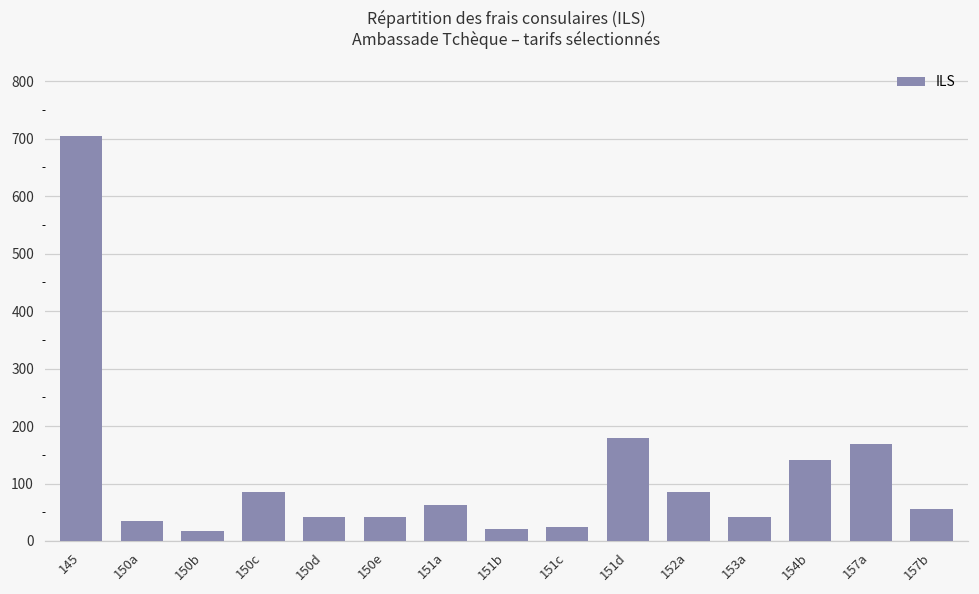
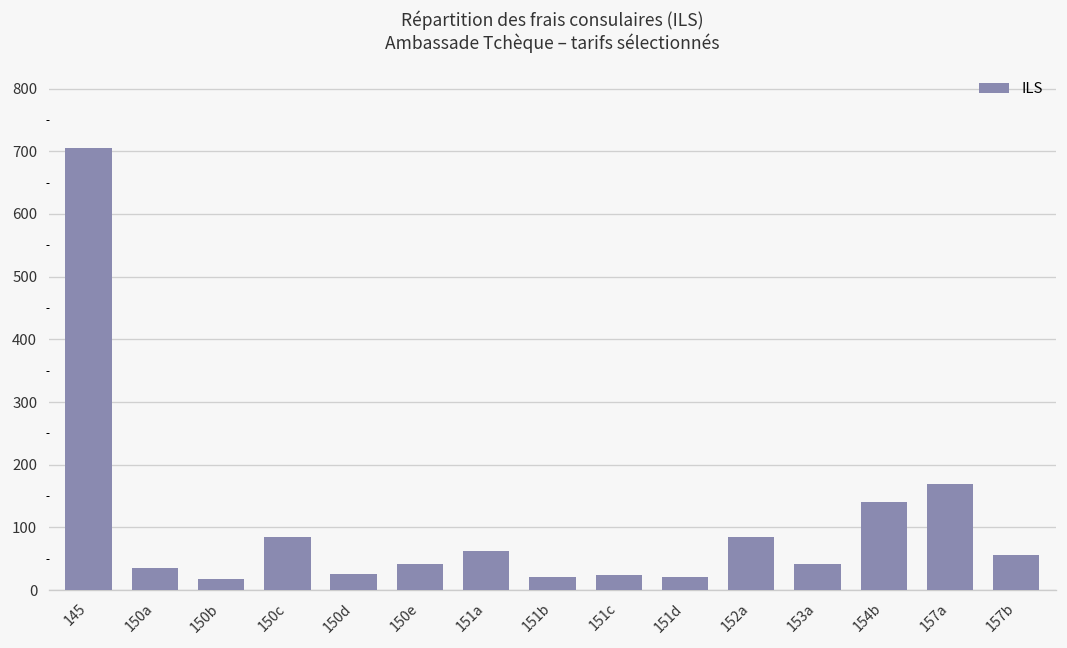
150d: 40 -> 30
151d: 180 -> 20
